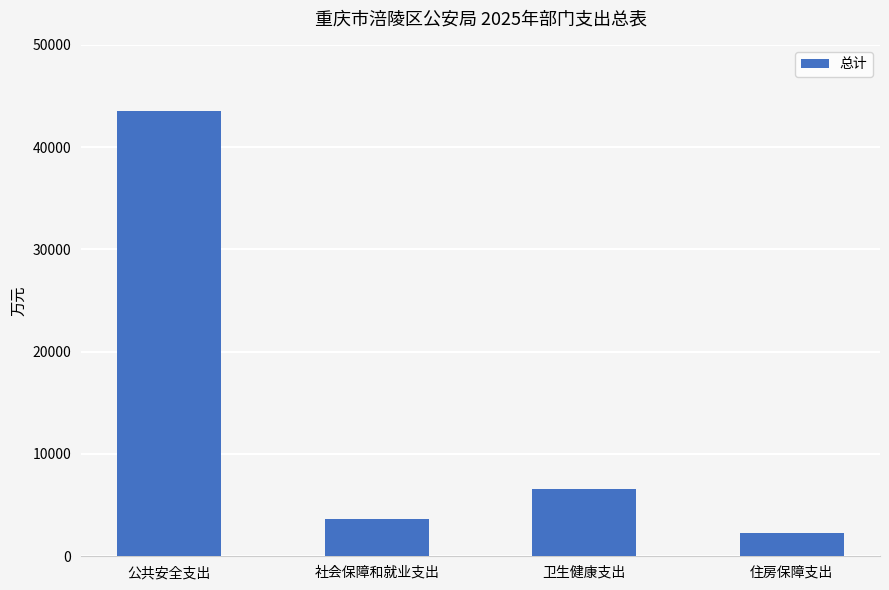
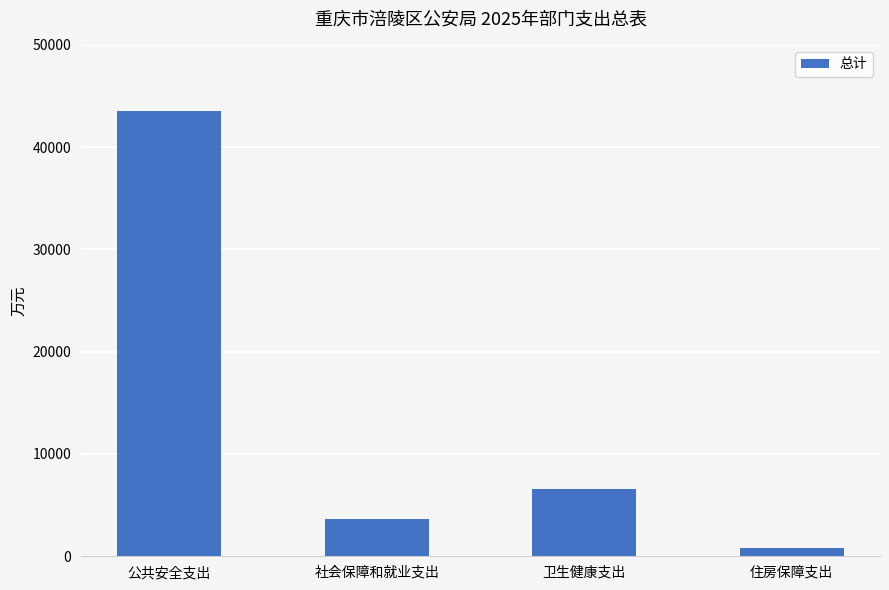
住房保障支出: 2300 -> 800
